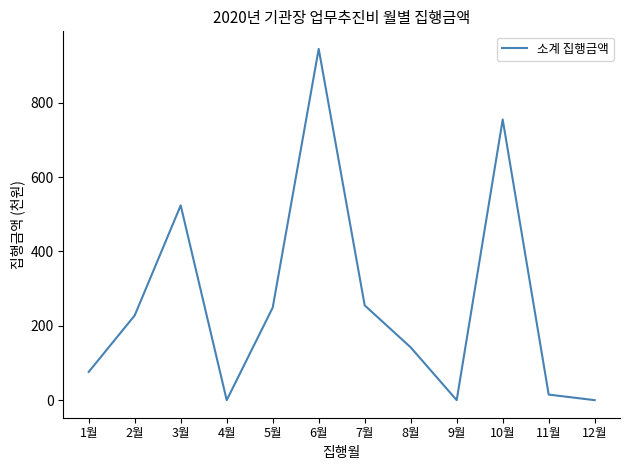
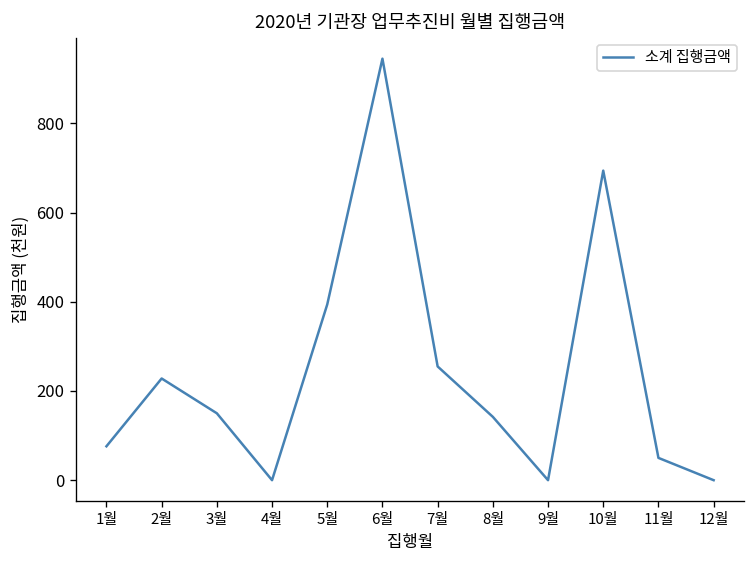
3월: 520 -> 150
5월: 250 -> 390
10월: 760 -> 690
11월: 20 -> 50
